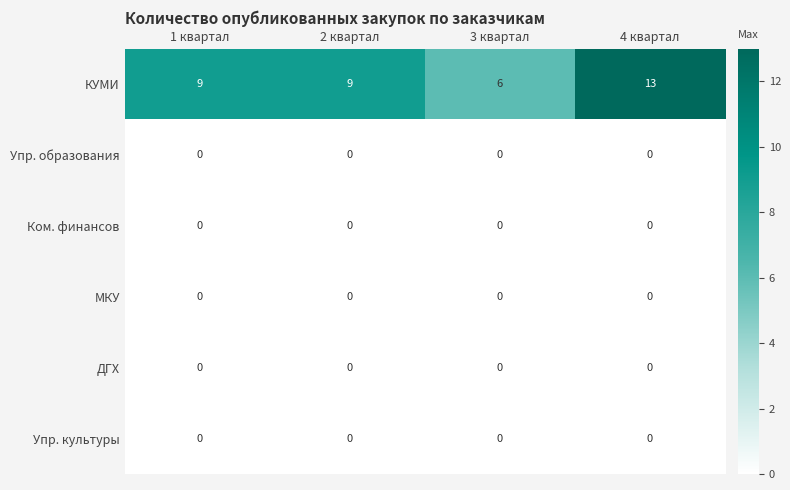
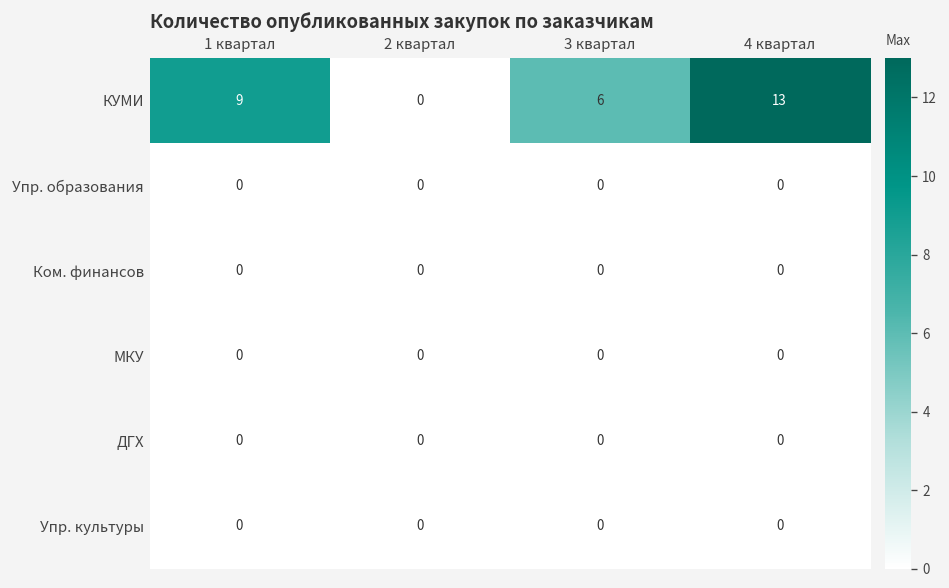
КУМИ, 2 квартал: 9 -> 0
